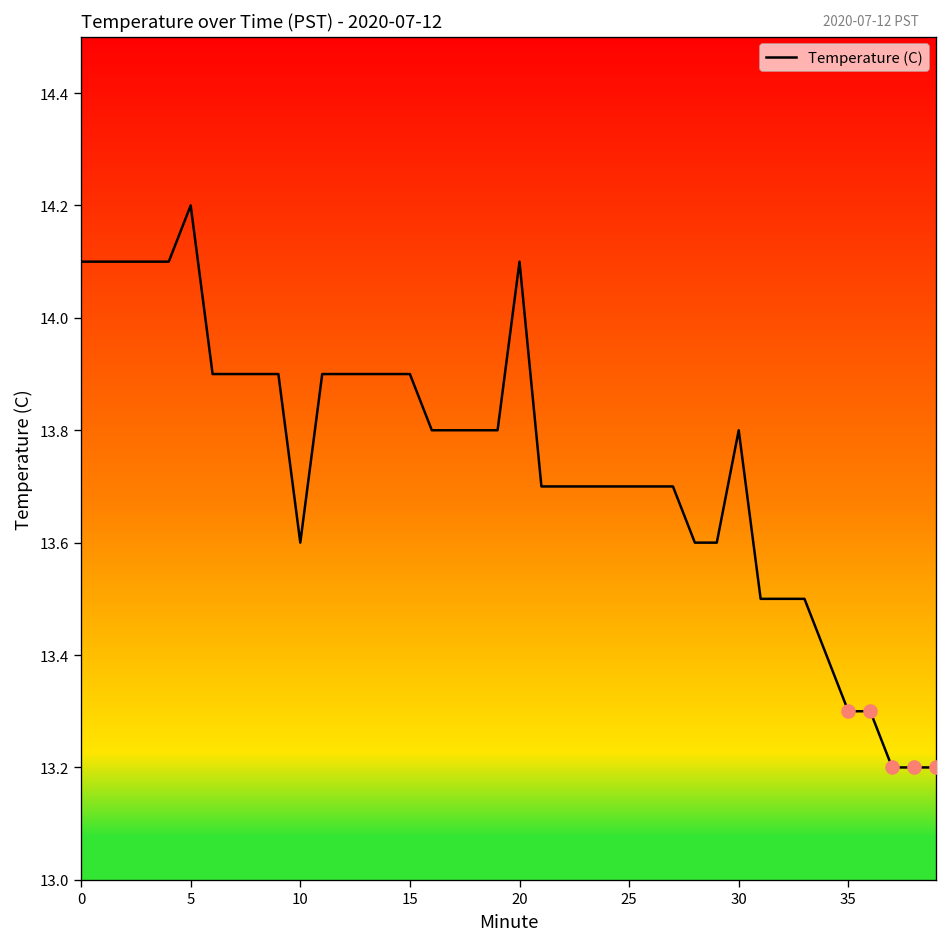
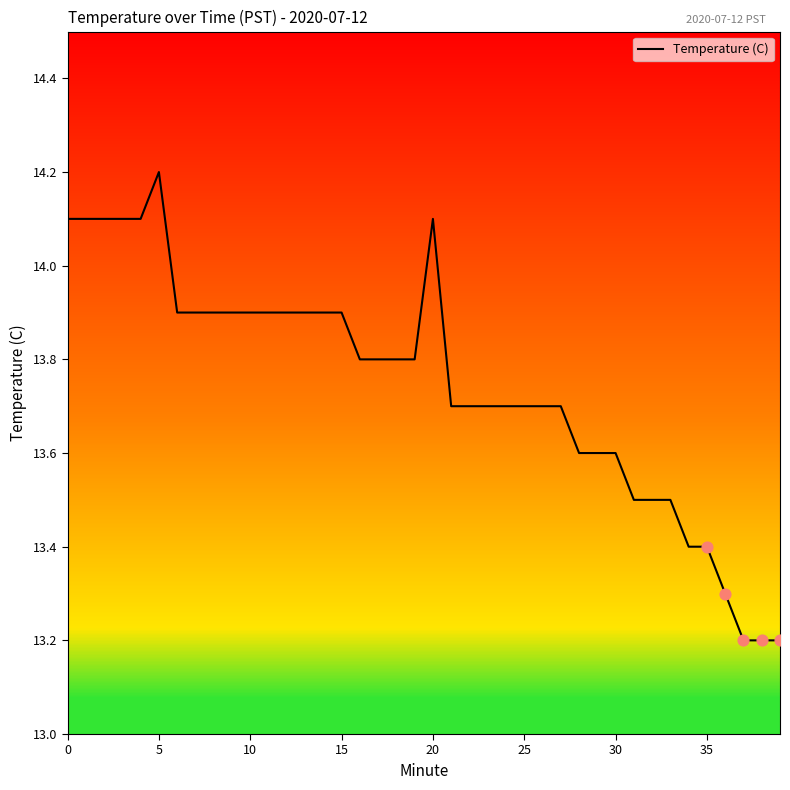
Temperature (C), 10: 13.6 -> 13.9
Temperature (C), 30: 13.8 -> 13.6
Temperature (C), 35: 13.3 -> 13.4
